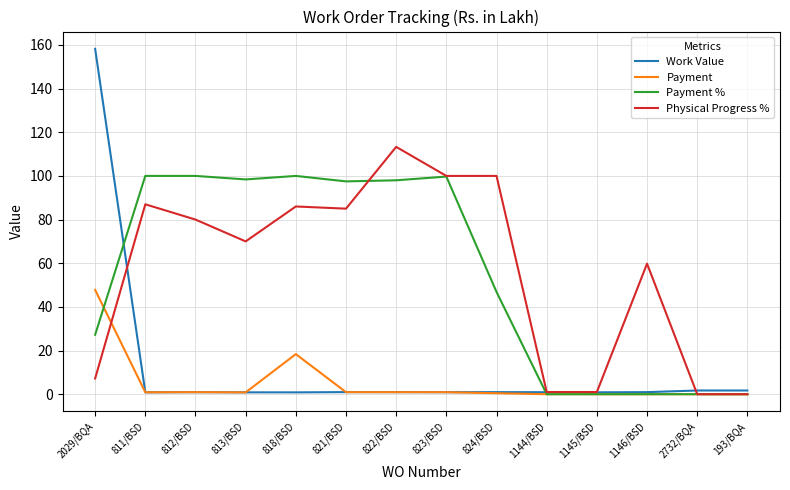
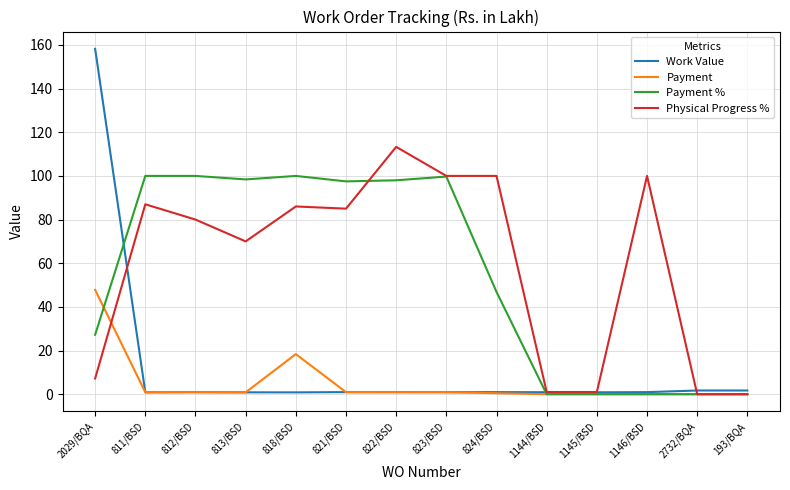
Physical Progress %, 1146/BSD: 60 -> 100
